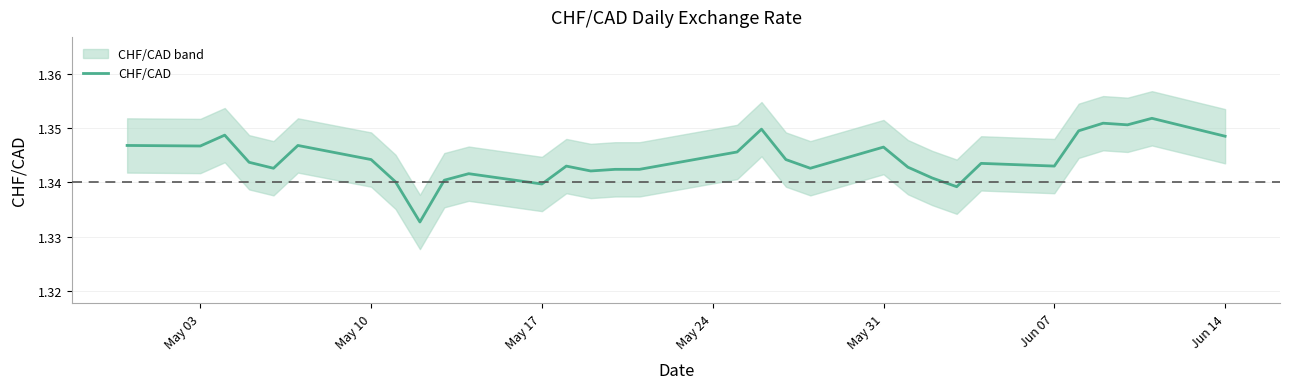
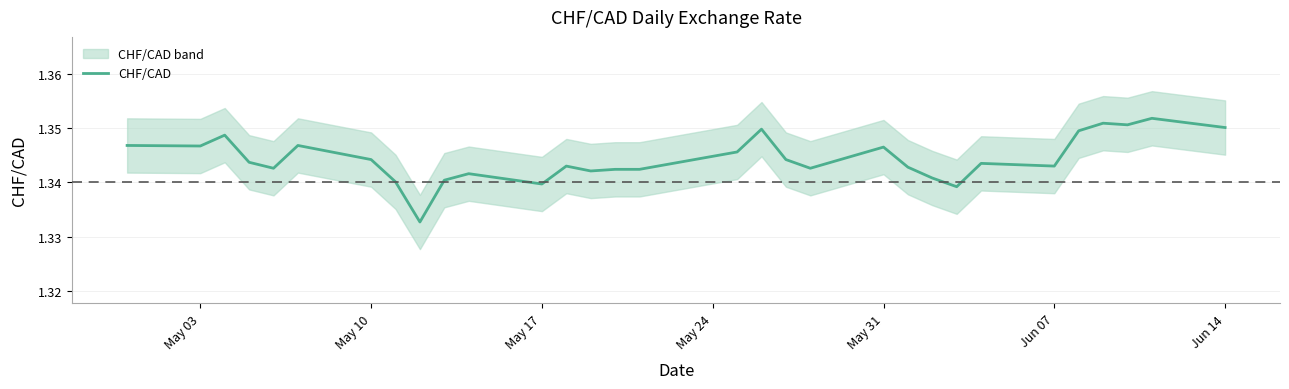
CHF/CAD, Jun 14: 1.349 -> 1.350
